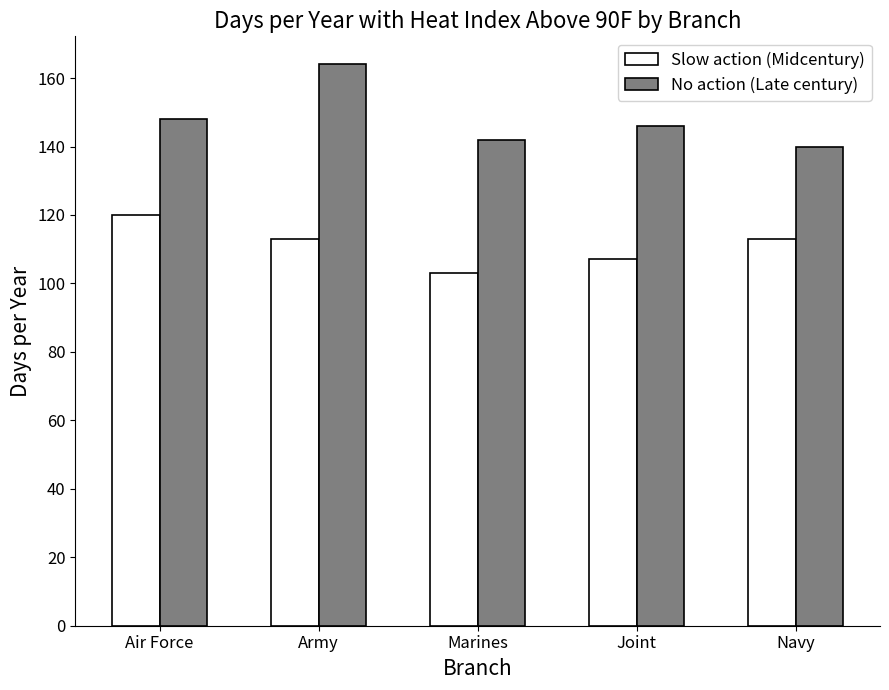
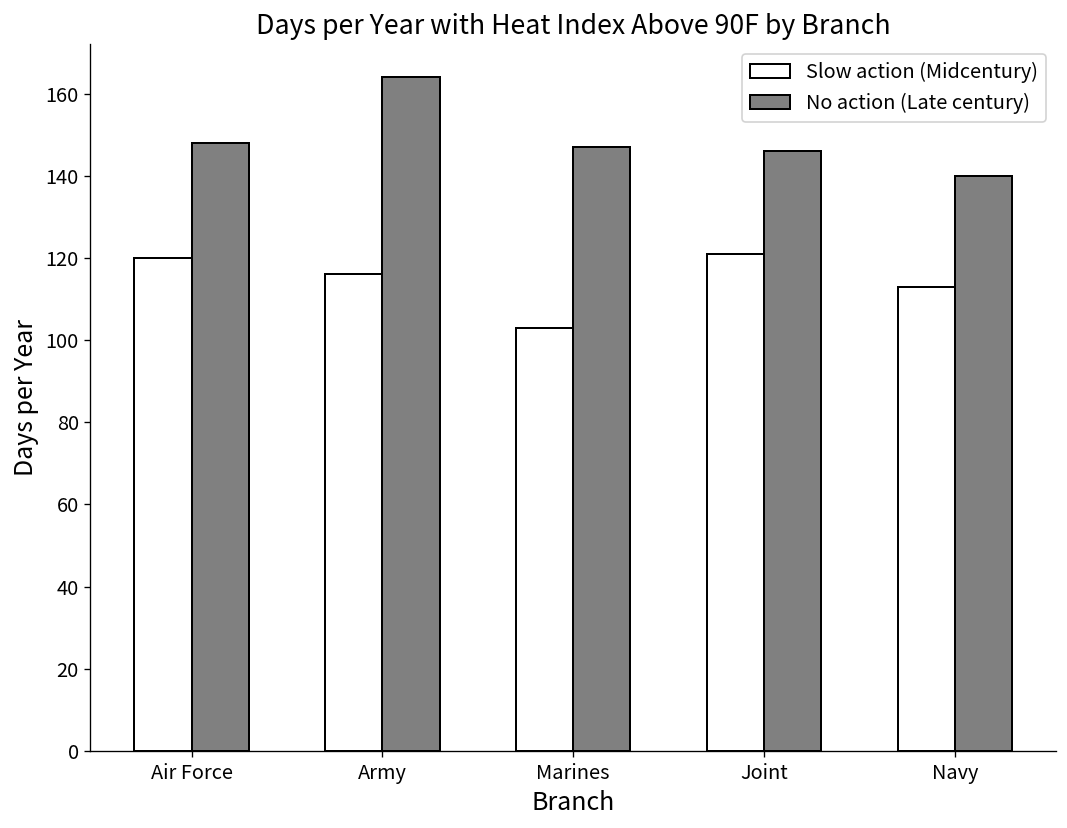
Slow action (Midcentury), Army: 113 -> 116
No action (Late century), Marines: 142 -> 147
Slow action (Midcentury), Joint: 107 -> 121
